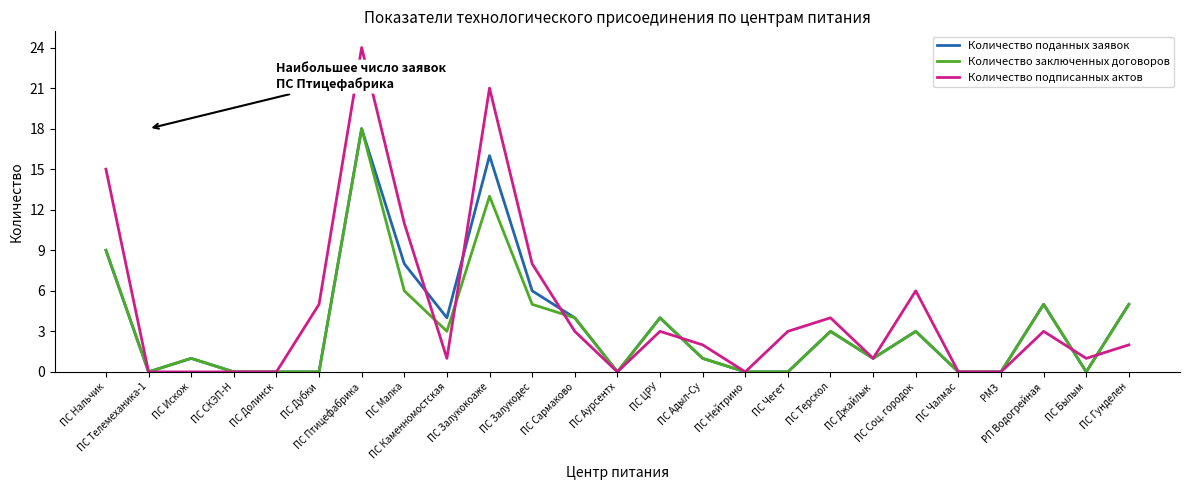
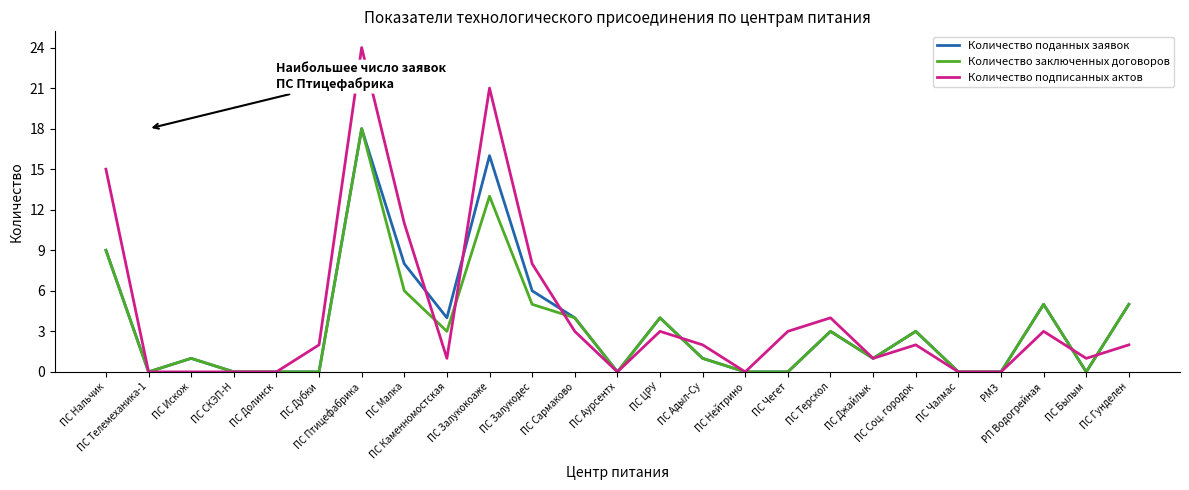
Количество подписанных актов, ПС Дубки: 5 -> 2
Количество подписанных актов, ПС Соц. городок: 6 -> 2
